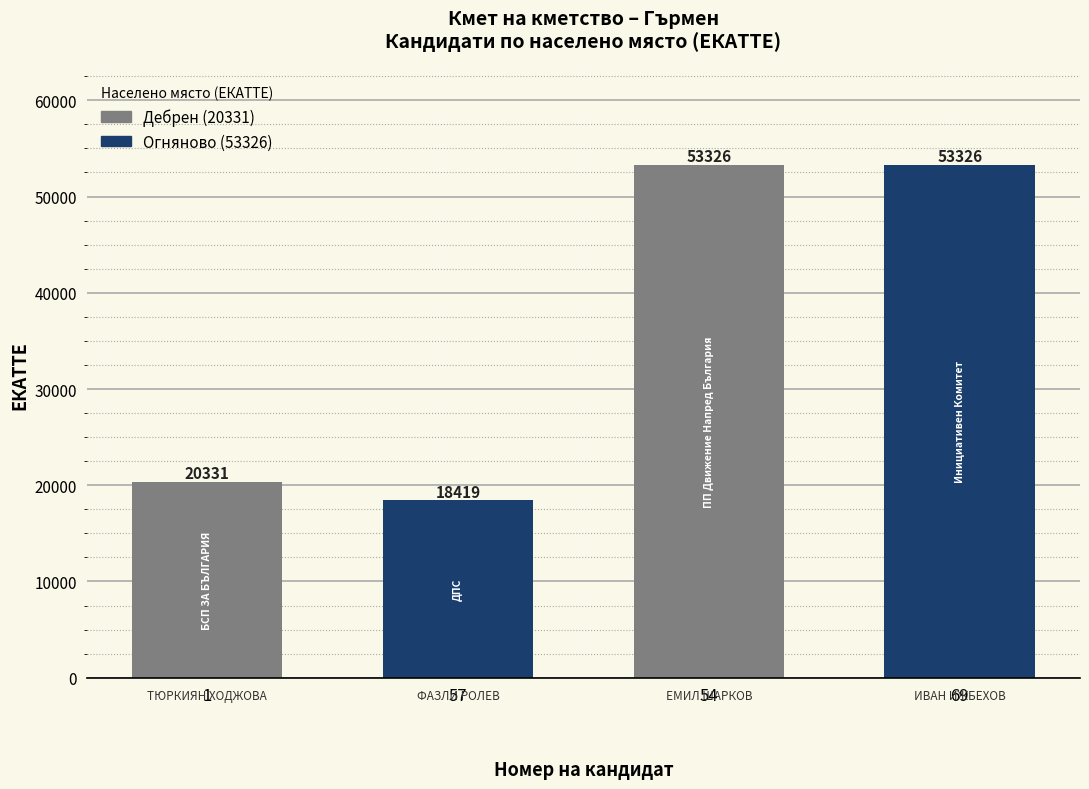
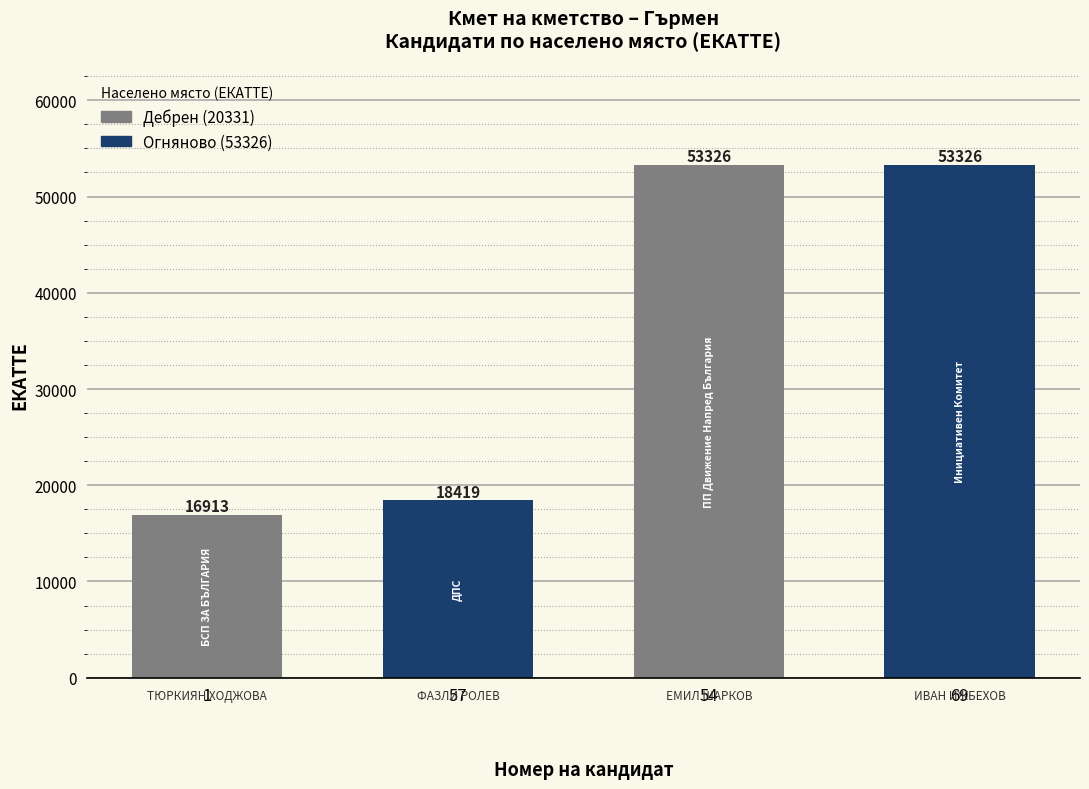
1: 20331 -> 16913
